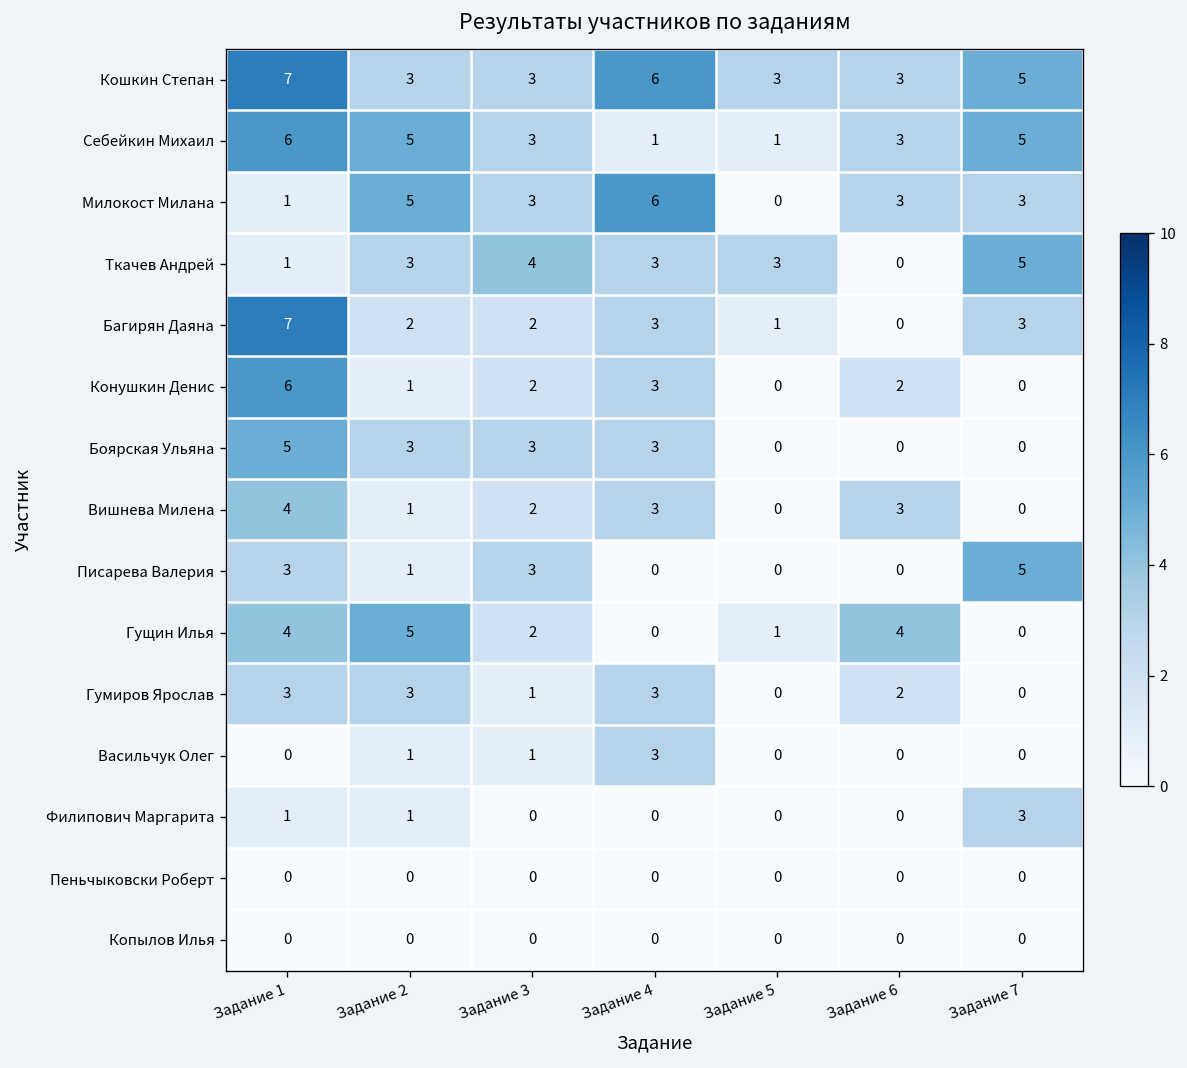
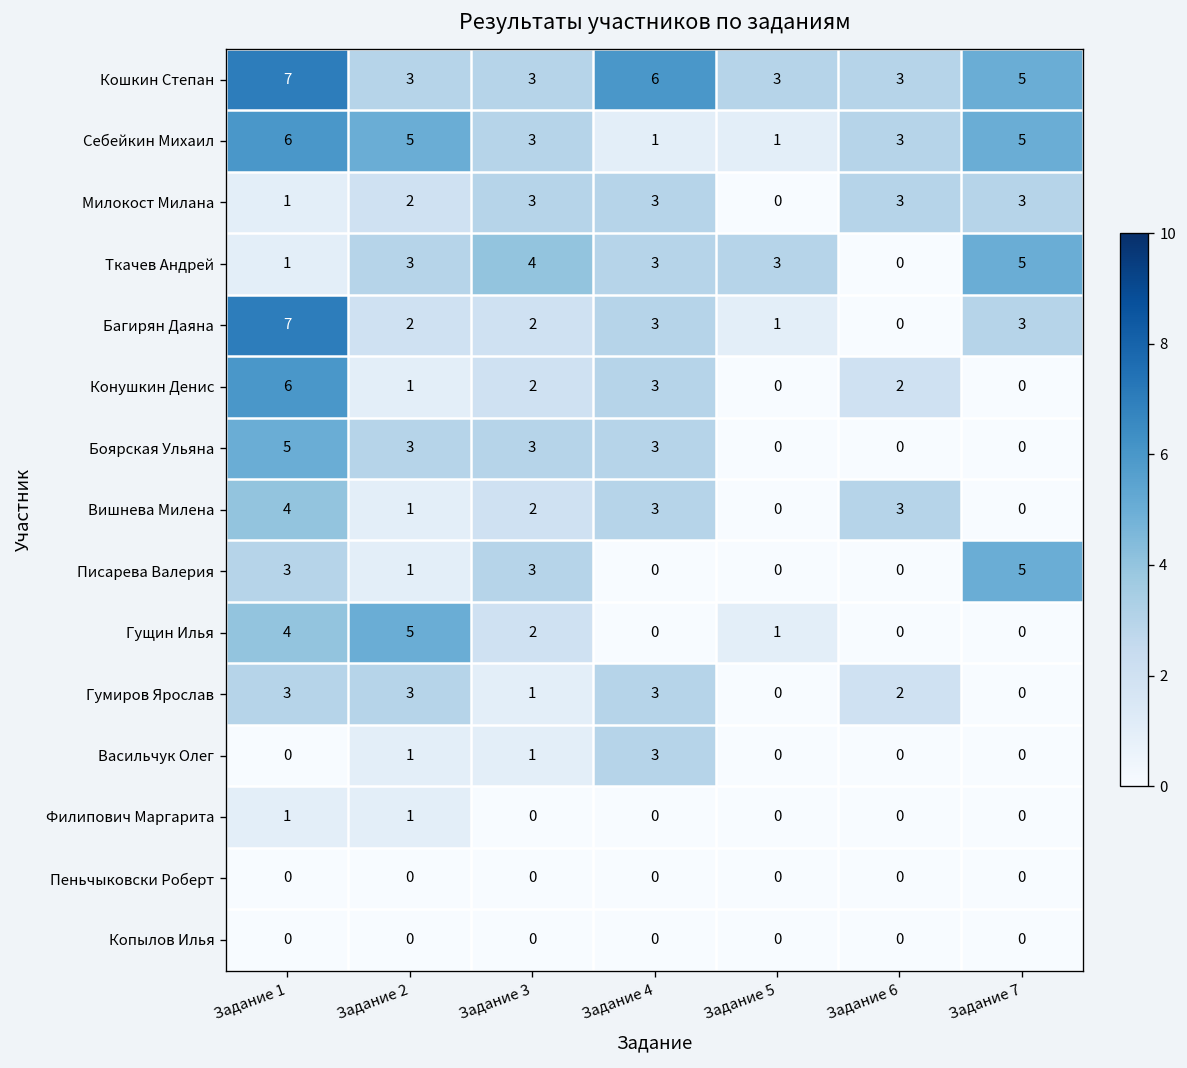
Милокост Милана, Задание 2: 5 -> 2
Милокост Милана, Задание 4: 6 -> 3
Гущин Илья, Задание 6: 4 -> 0
Филипович Маргарита, Задание 7: 3 -> 0
